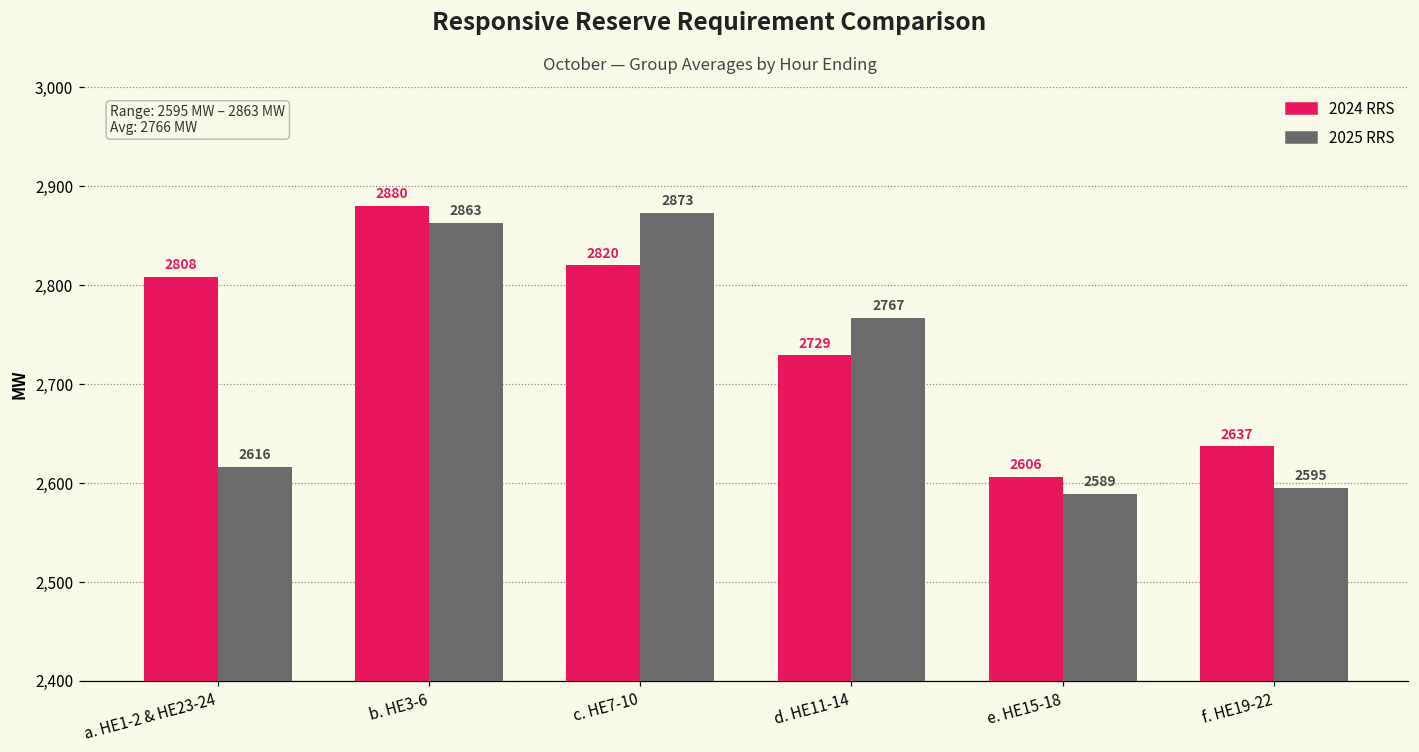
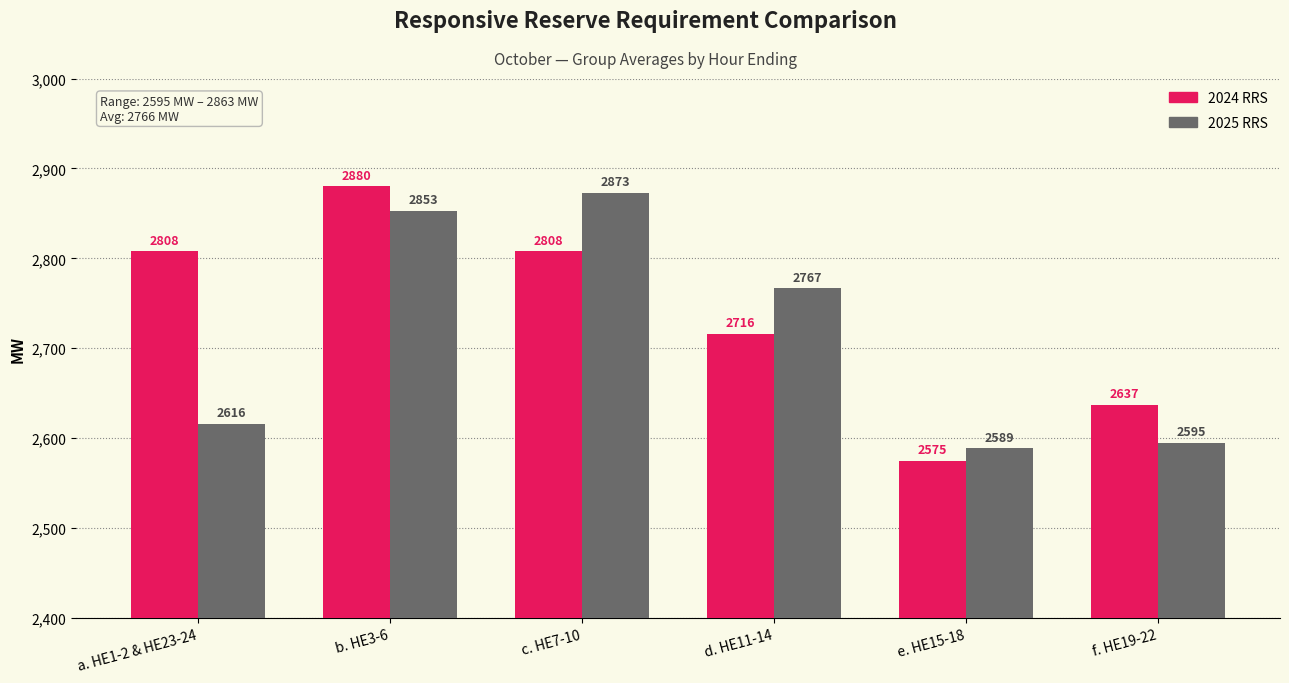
2025 RRS, b. HE3-6: 2863 -> 2853
2024 RRS, c. HE7-10: 2820 -> 2808
2024 RRS, d. HE11-14: 2729 -> 2716
2024 RRS, e. HE15-18: 2606 -> 2575
